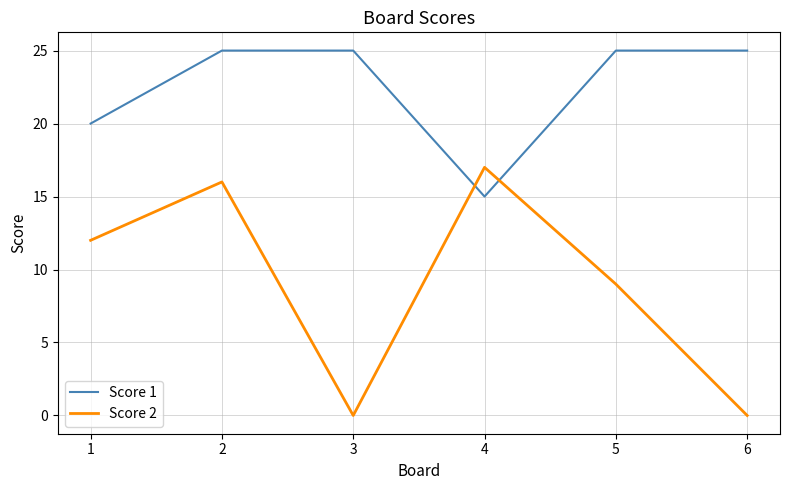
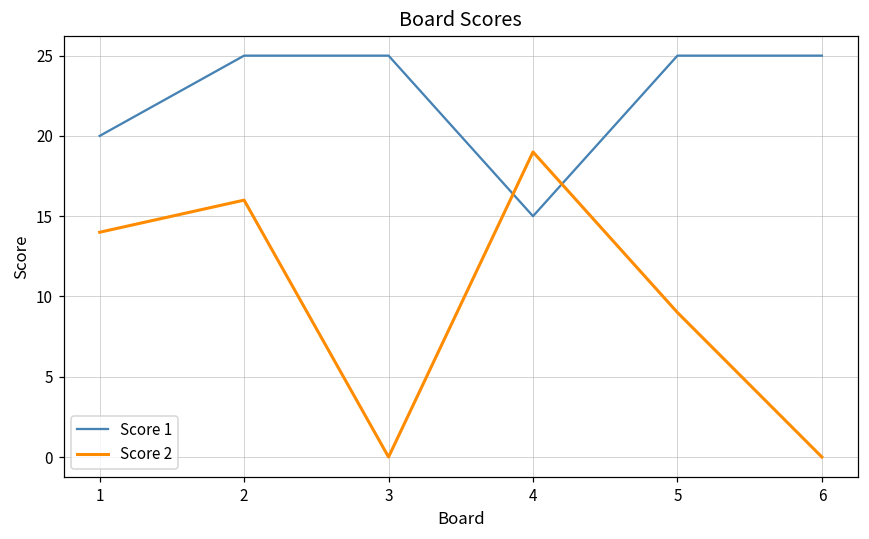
Score 2, 1: 12 -> 14
Score 2, 4: 17 -> 19
